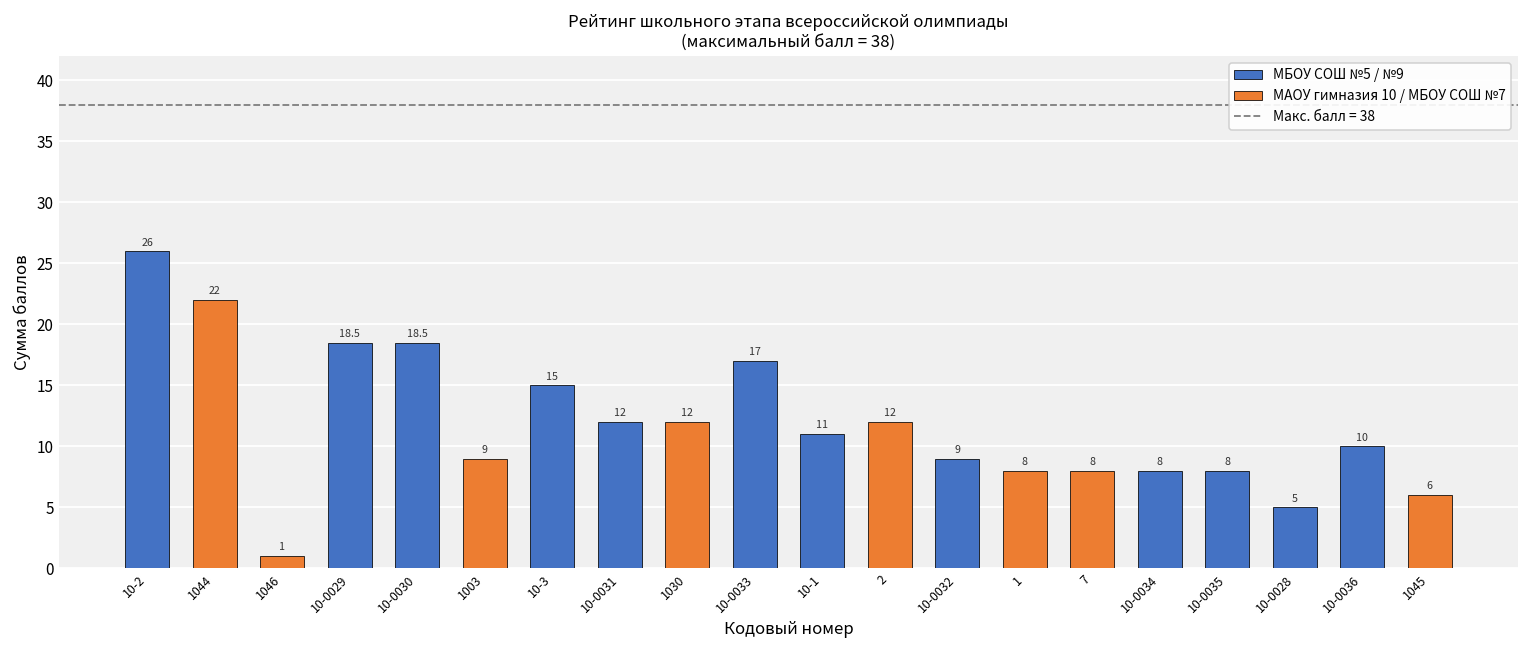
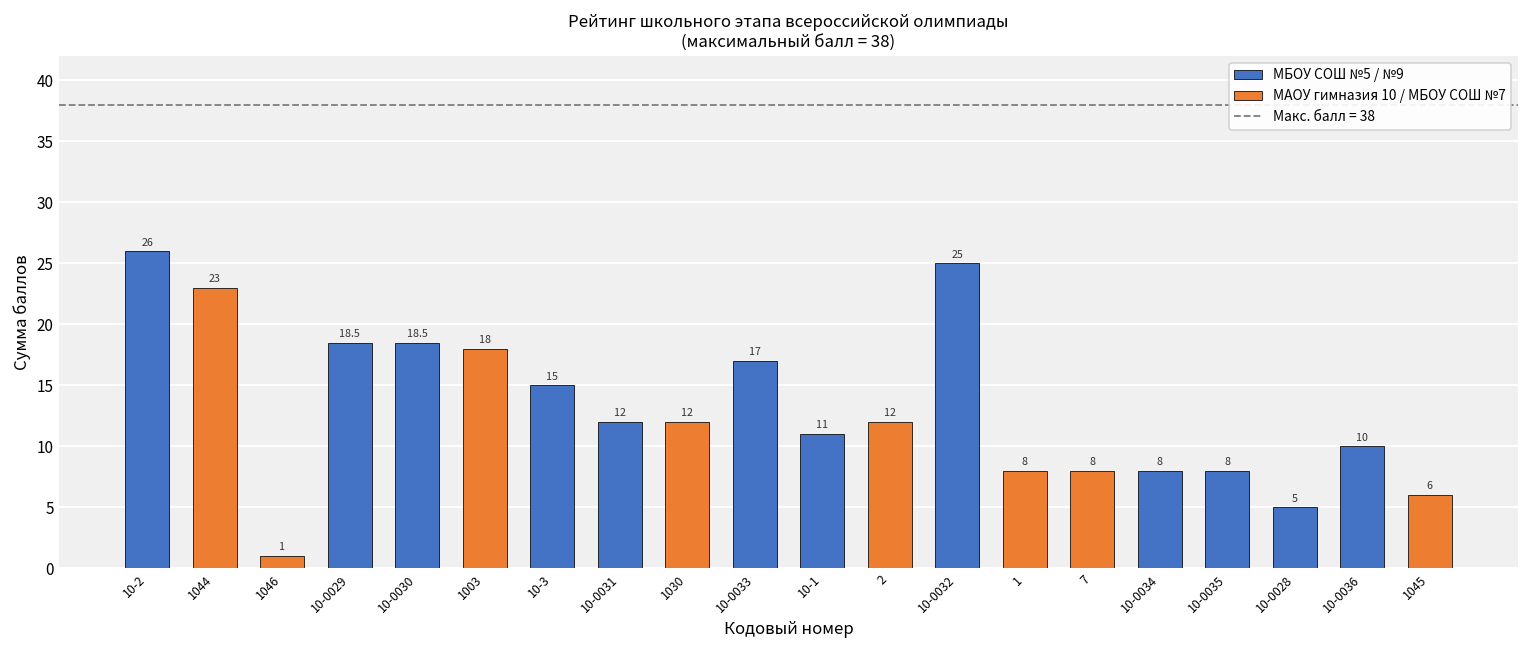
1044: 22 -> 23
1003: 9 -> 18
10-0032: 9 -> 25
